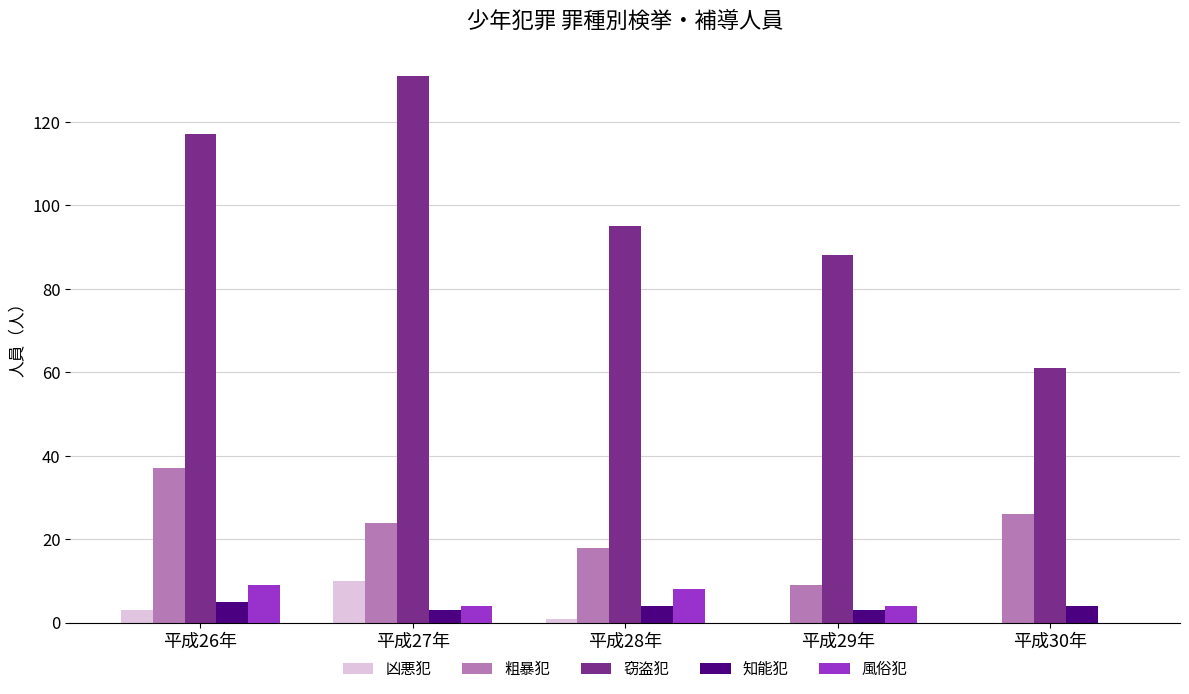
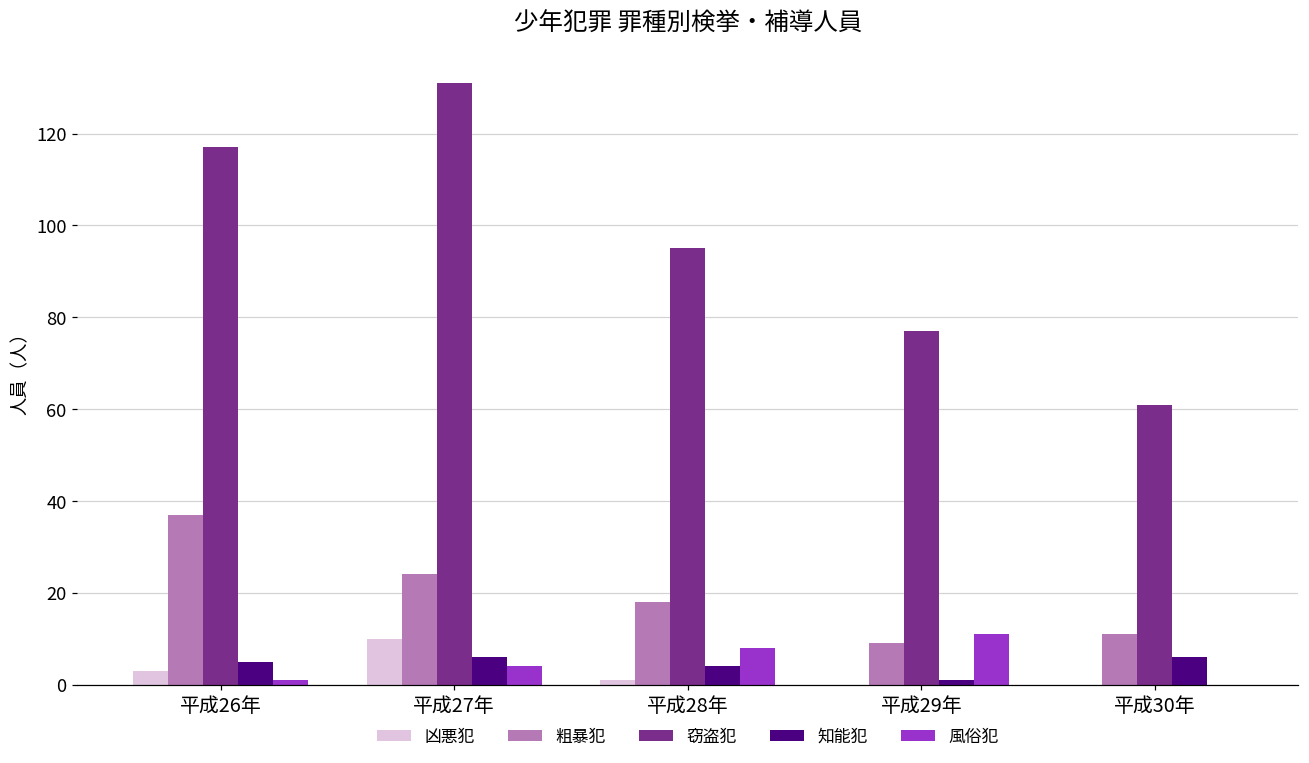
風俗犯, 平成26年: 9 -> 1
知能犯, 平成27年: 3 -> 6
窃盗犯, 平成29年: 88 -> 77
知能犯, 平成29年: 3 -> 1
風俗犯, 平成29年: 4 -> 11
粗暴犯, 平成30年: 26 -> 11
知能犯, 平成30年: 4 -> 6
